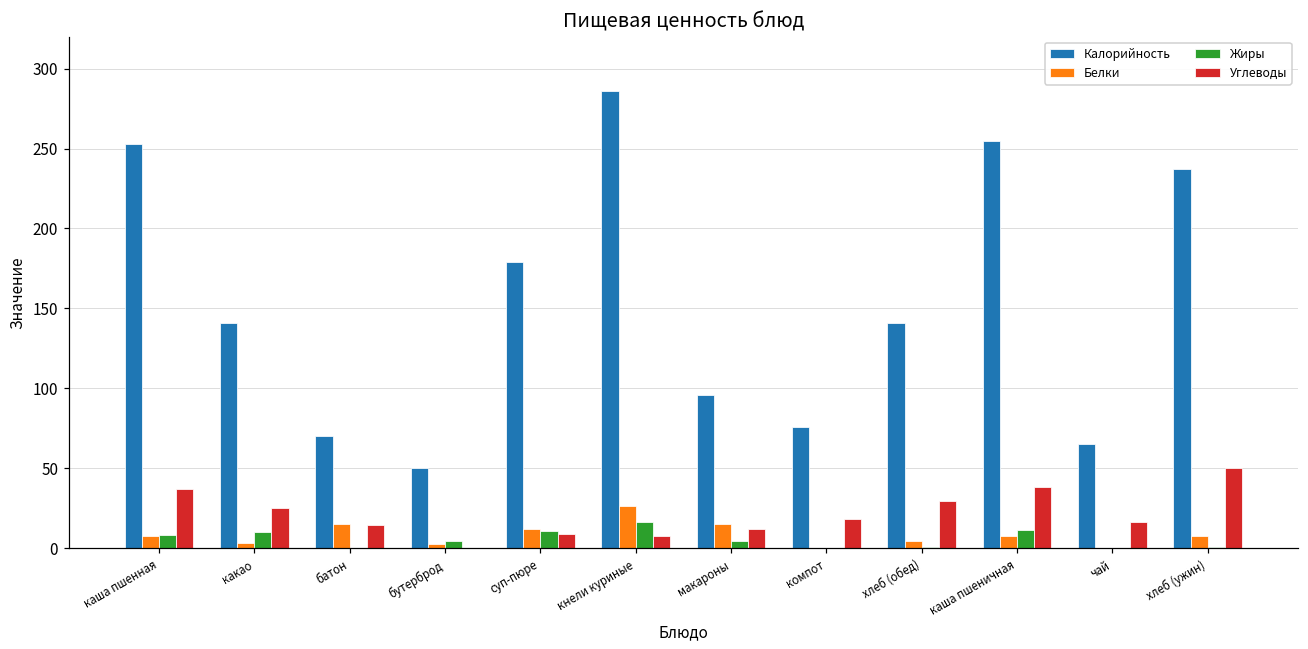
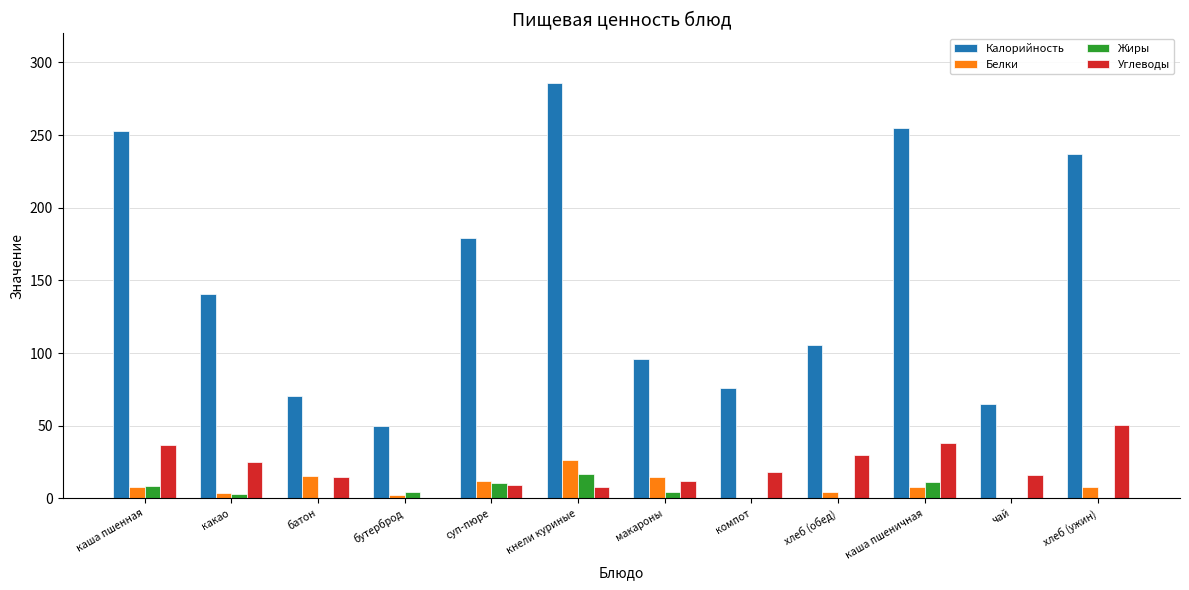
Жиры, какао: 10 -> 3
Калорийность, хлеб (обед): 141 -> 105
